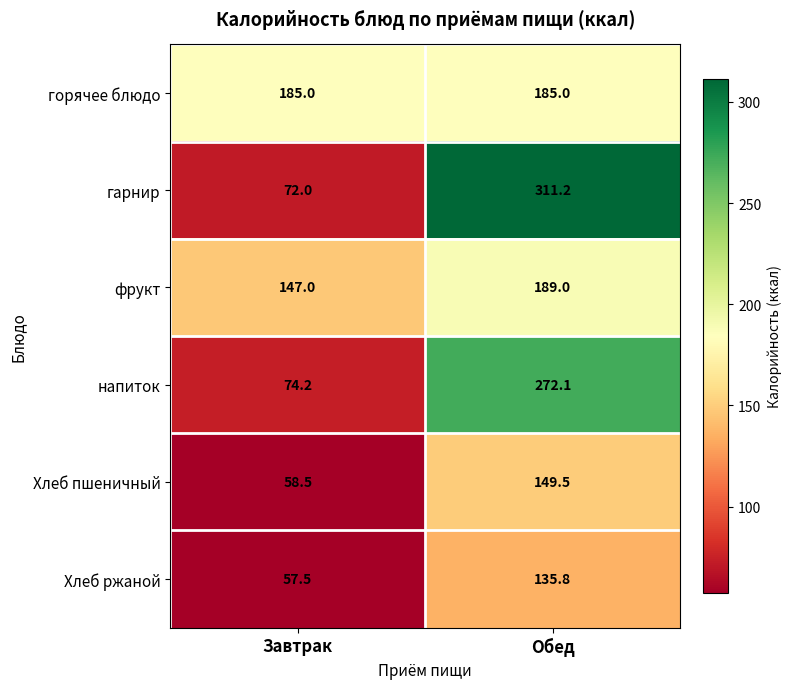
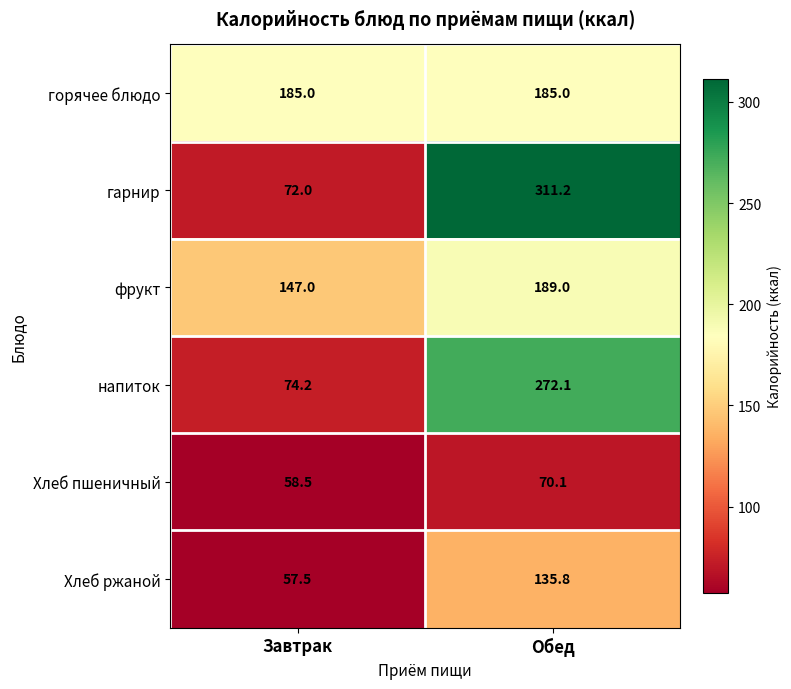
Хлеб пшеничный, Обед: 149.5 -> 70.1
